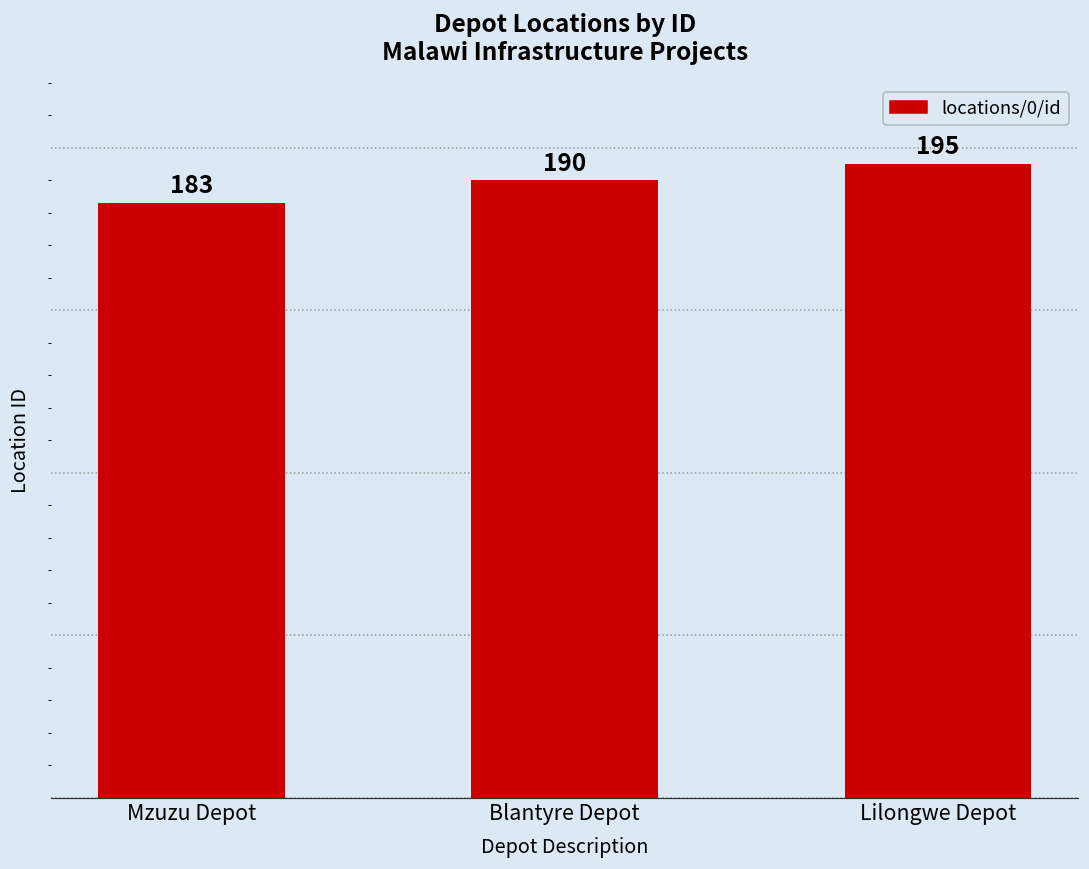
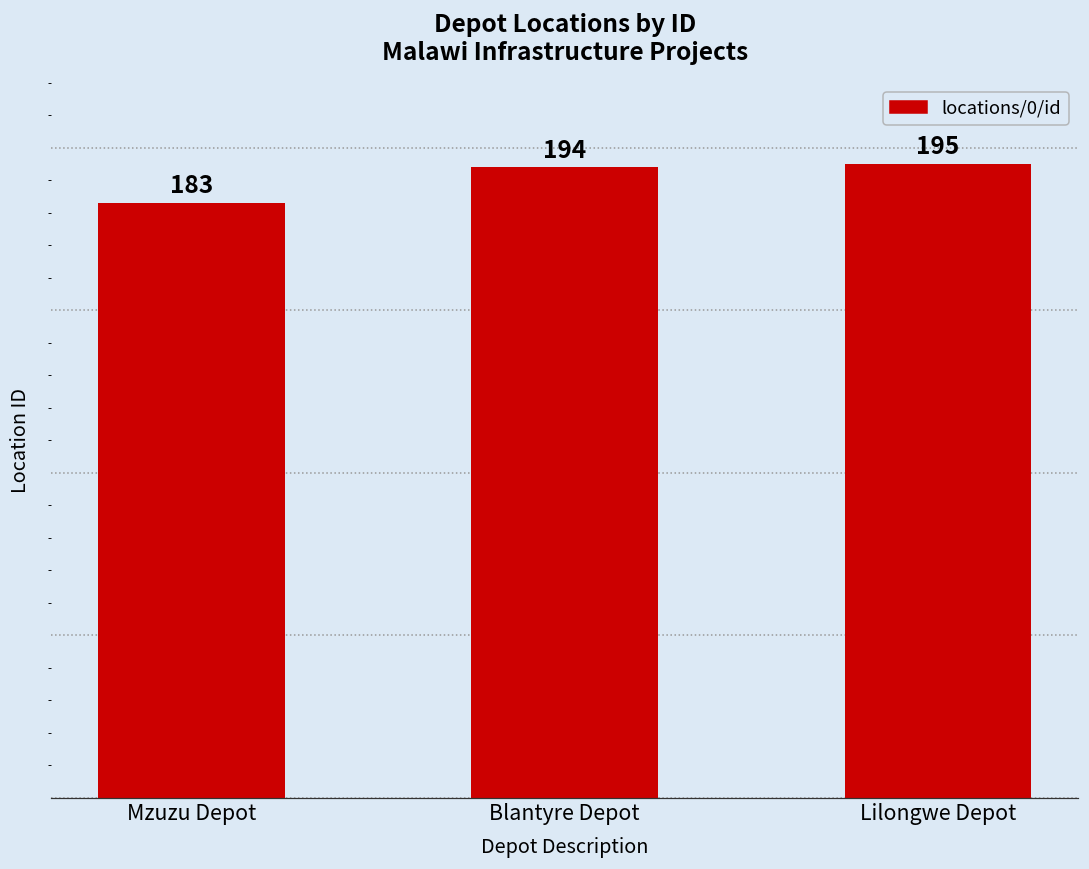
Blantyre Depot: 190 -> 194
